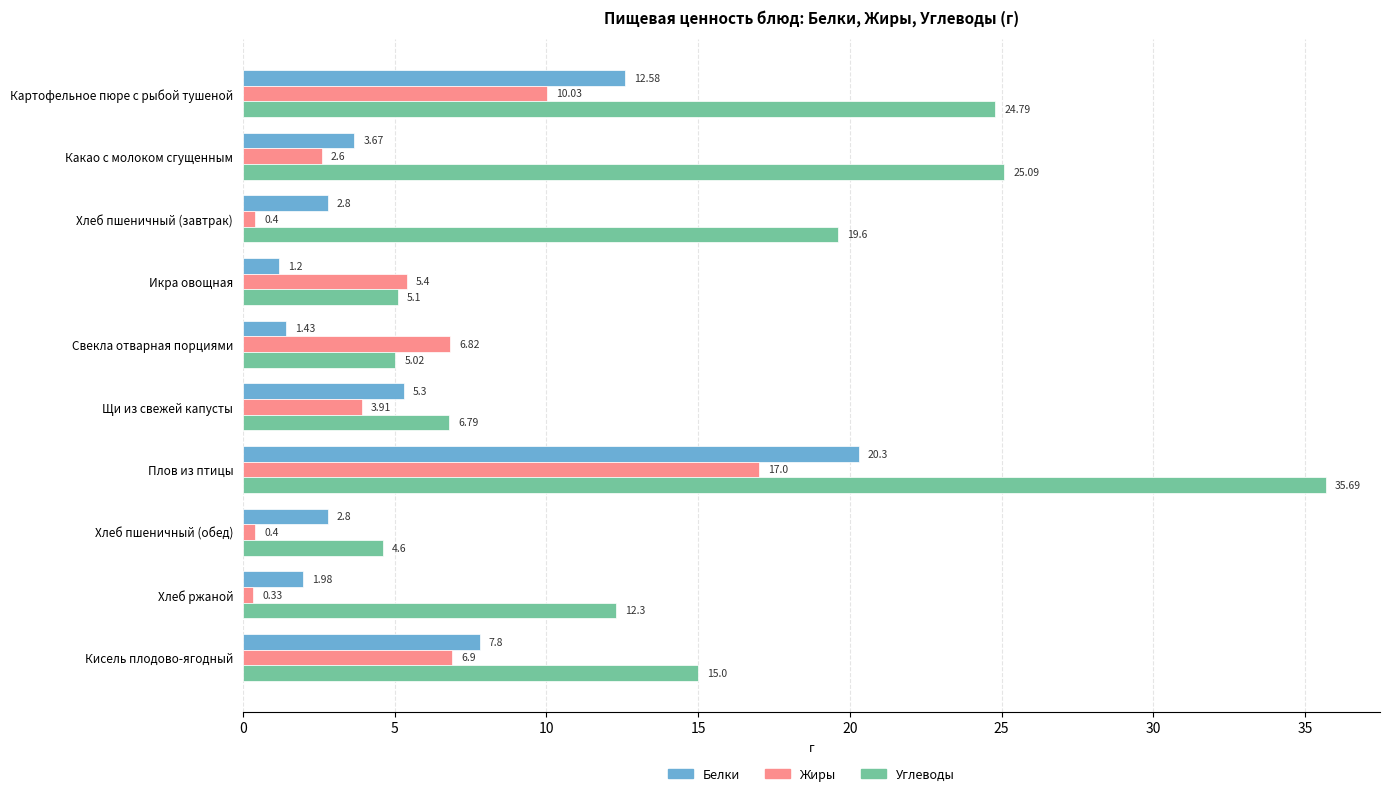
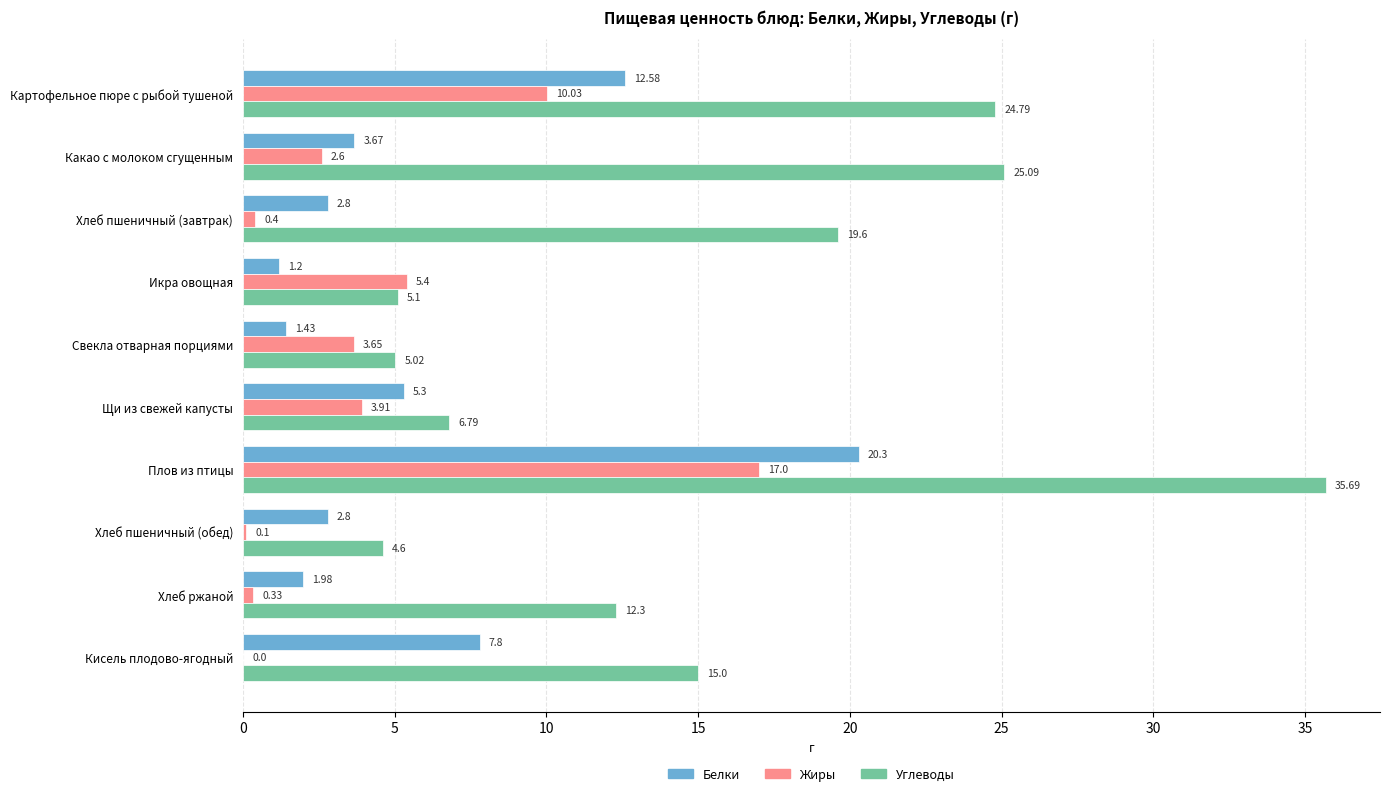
Жиры, Свекла отварная порциями: 6.82 -> 3.65
Жиры, Хлеб пшеничный (обед): 0.4 -> 0.1
Жиры, Кисель плодово-ягодный: 6.9 -> 0.0
